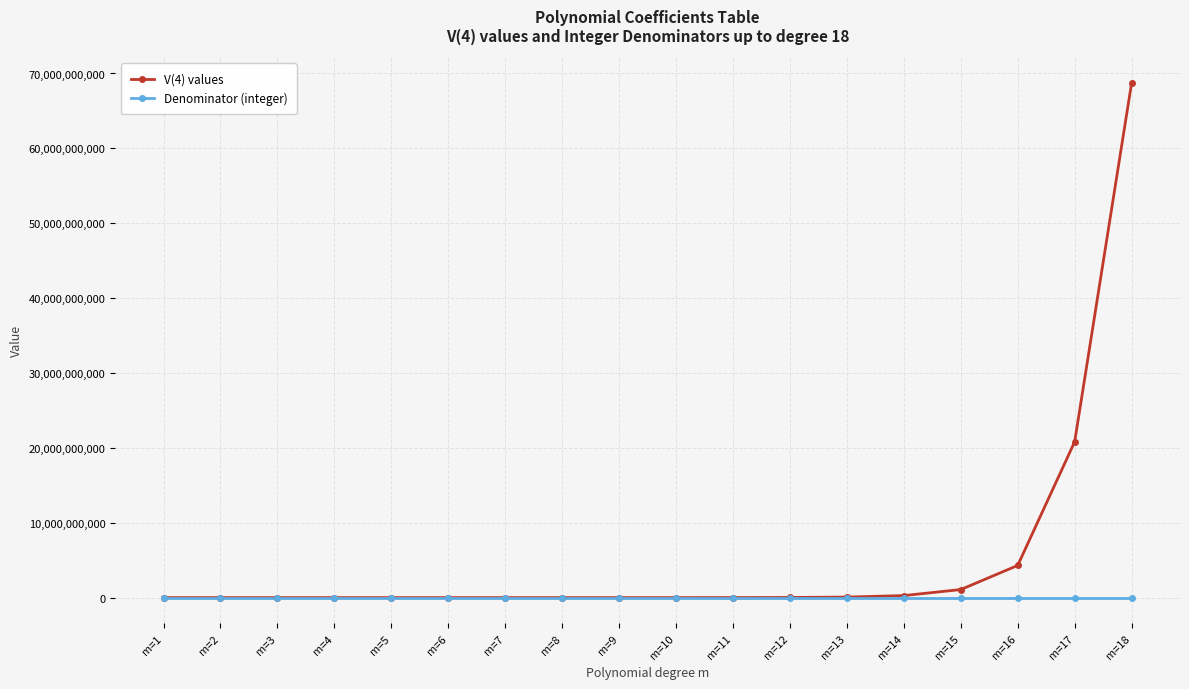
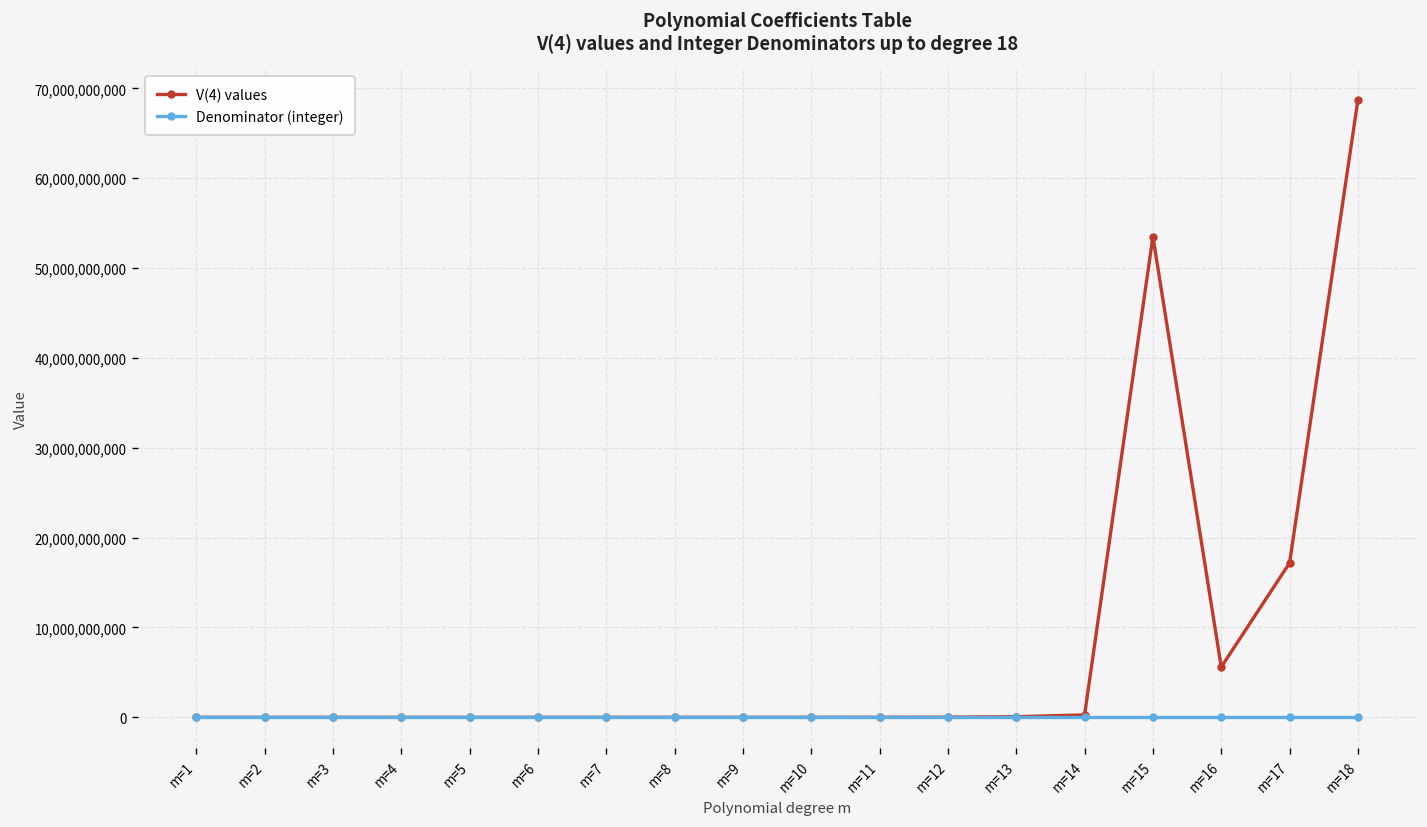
V(4) values, m=15: 1,000,000,000 -> 53,000,000,000
V(4) values, m=16: 4,000,000,000 -> 6,000,000,000
V(4) values, m=17: 21,000,000,000 -> 17,000,000,000
